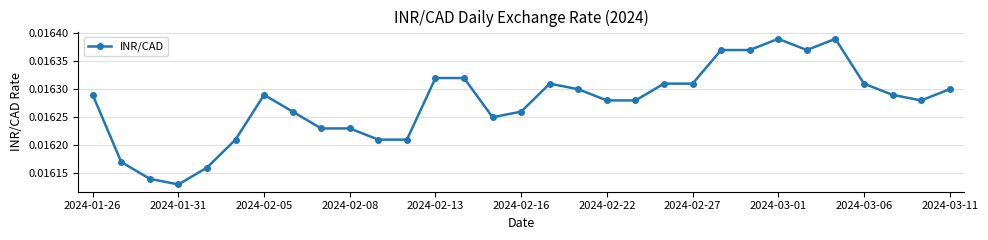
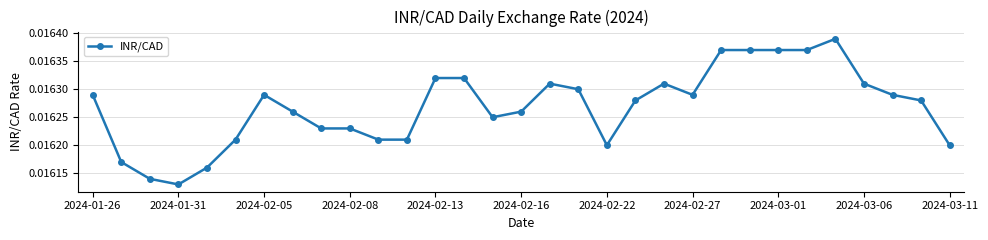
2024-02-22: 0.01628 -> 0.01620
2024-02-27: 0.01631 -> 0.01629
2024-03-01: 0.01639 -> 0.01637
2024-03-11: 0.0163 -> 0.0162
